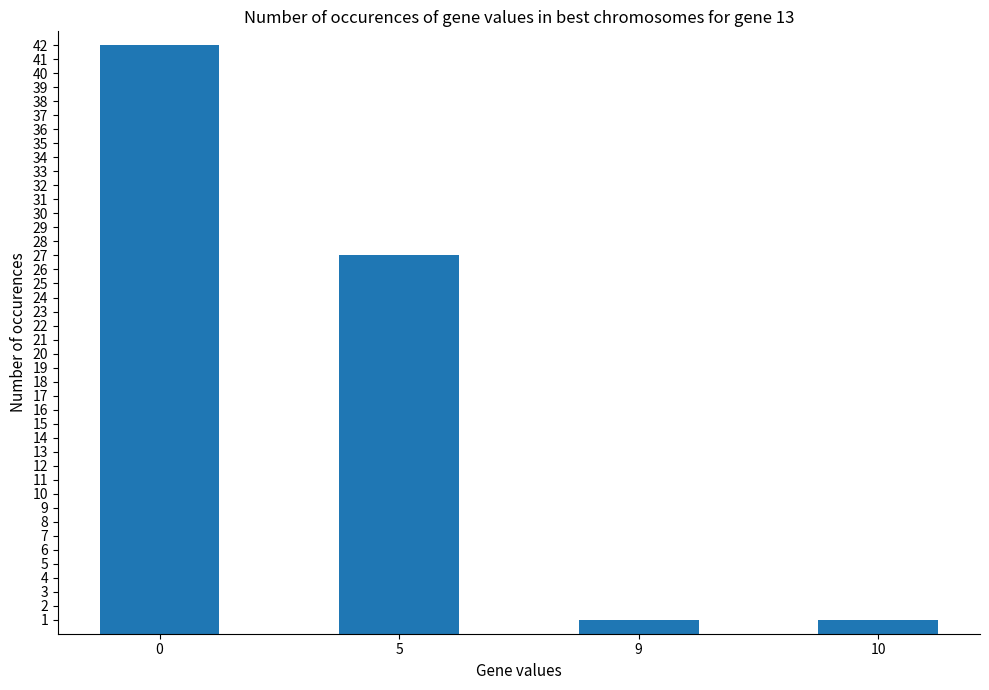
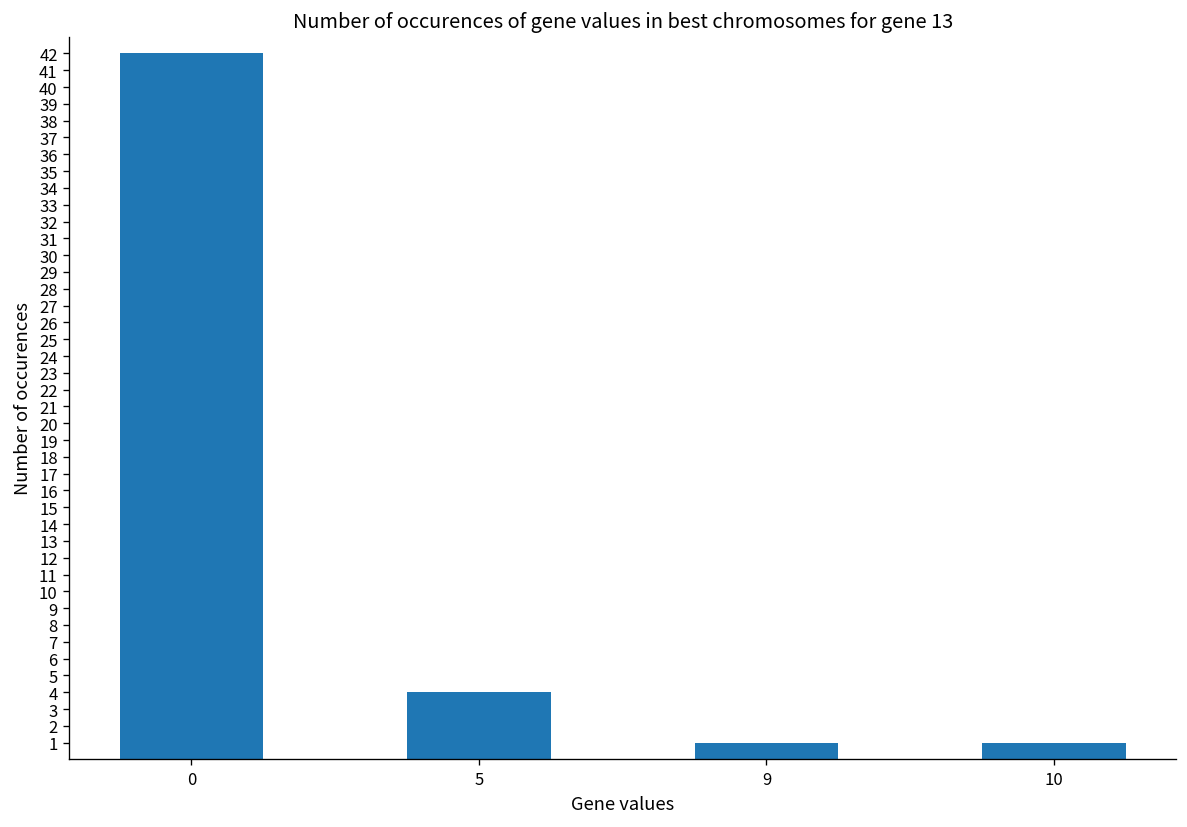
5: 27 -> 4
